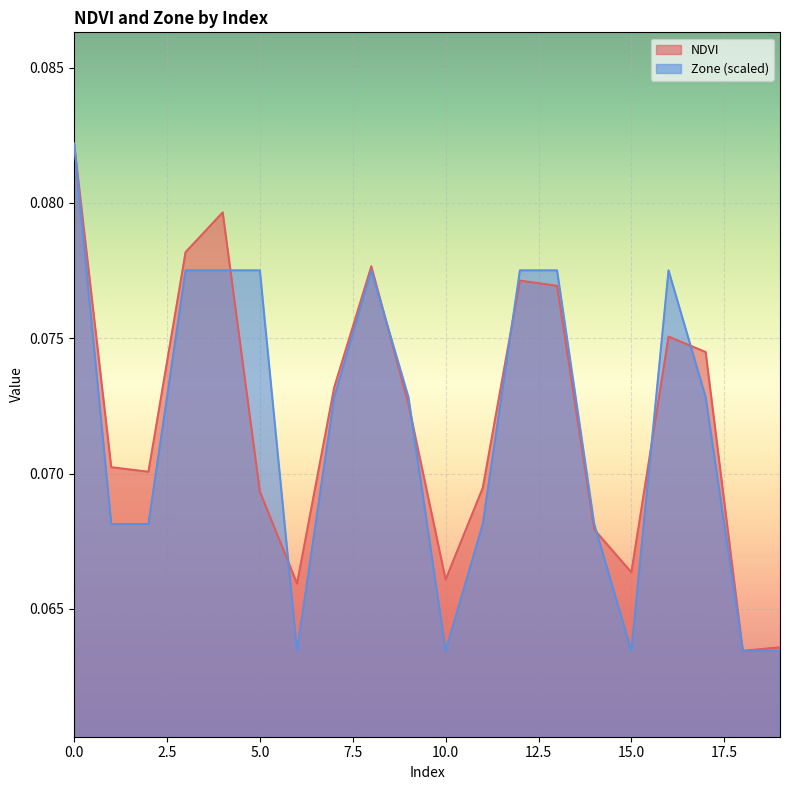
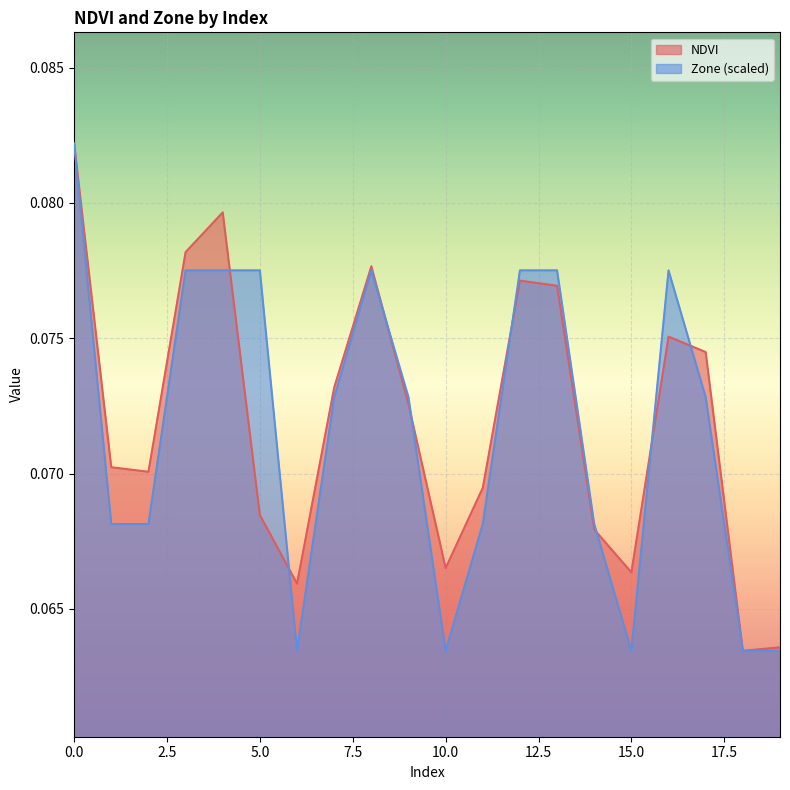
NDVI, 5.0: 0.0693 -> 0.0685
NDVI, 10.0: 0.0661 -> 0.0665
